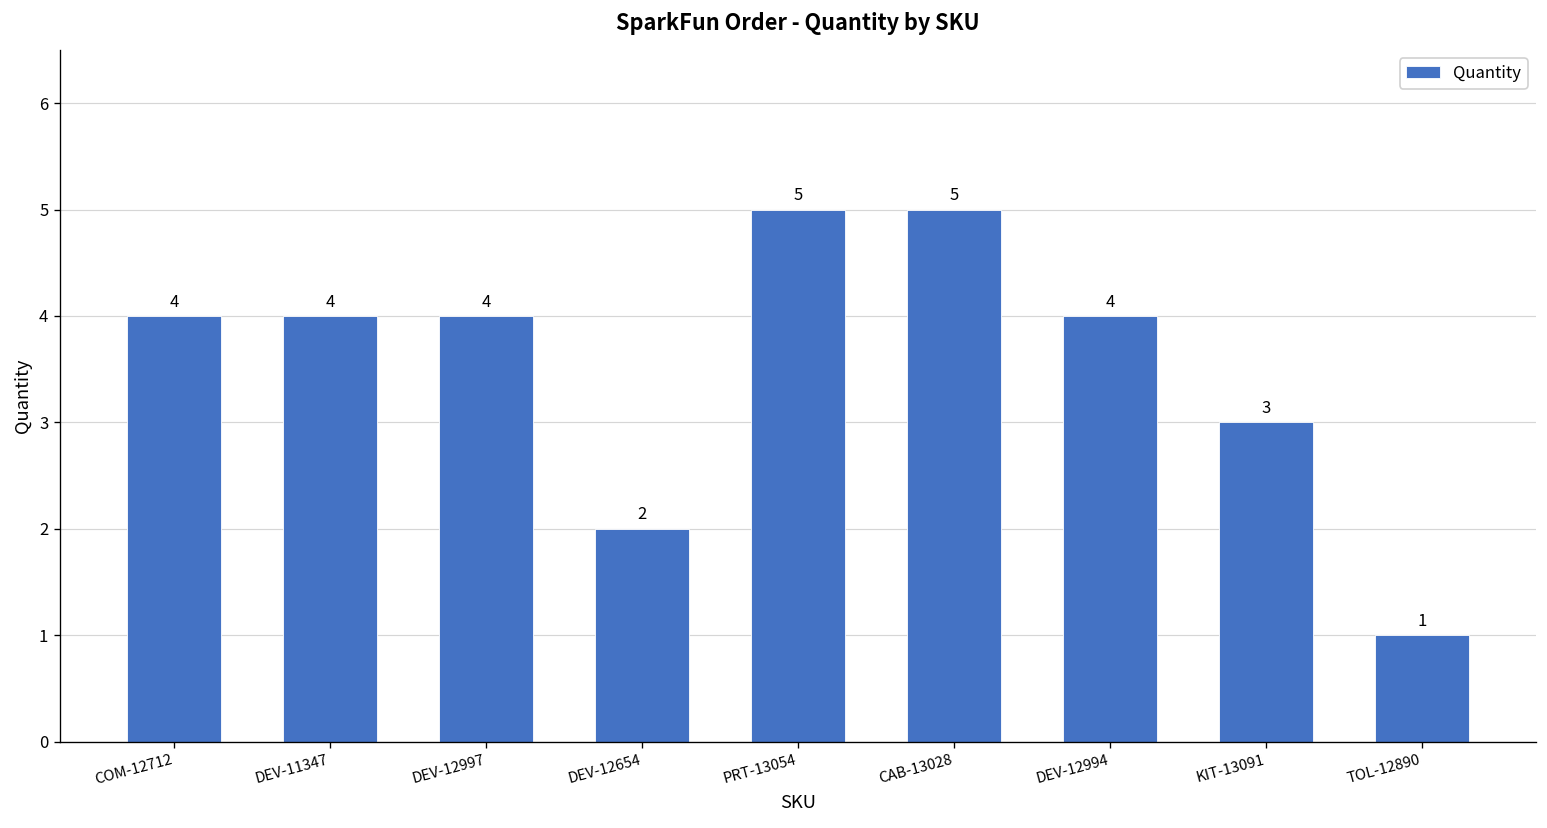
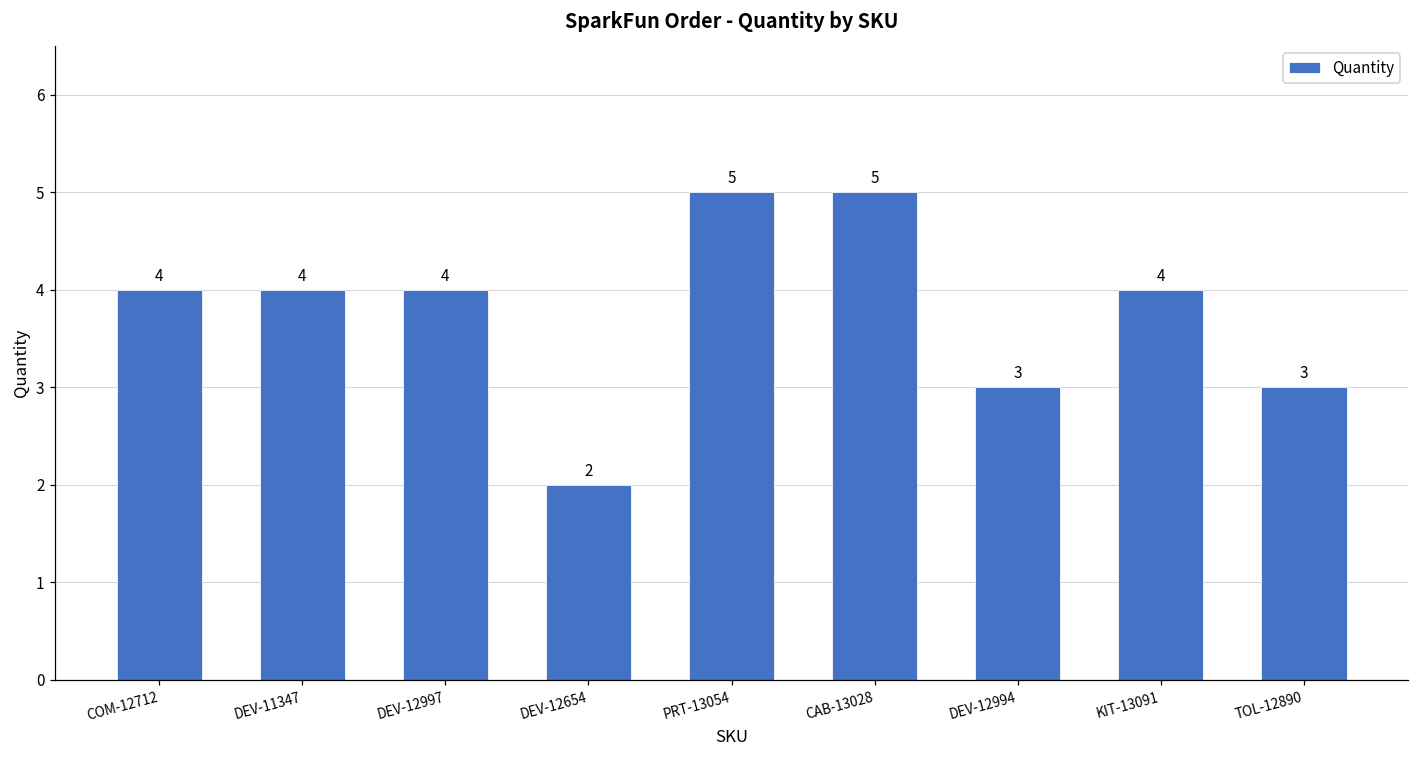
DEV-12994: 4 -> 3
KIT-13091: 3 -> 4
TOL-12890: 1 -> 3
